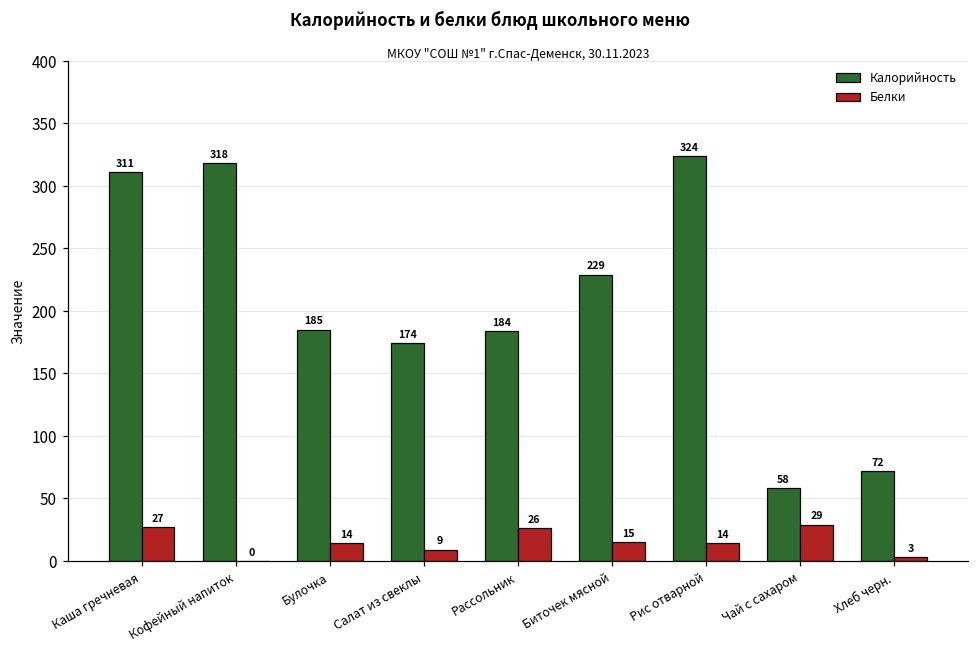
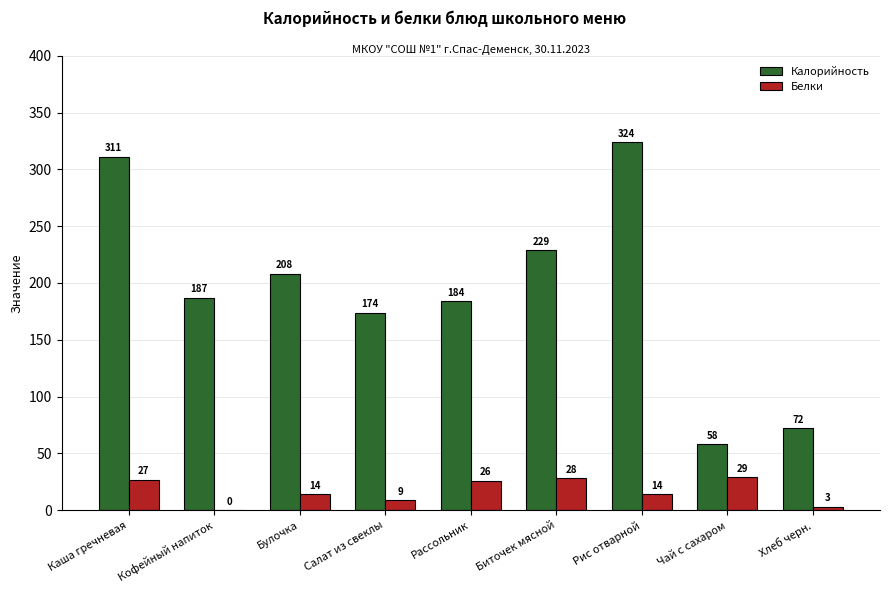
Калорийность, Кофейный напиток: 318 -> 187
Калорийность, Булочка: 185 -> 208
Белки, Биточек мясной: 15 -> 28
